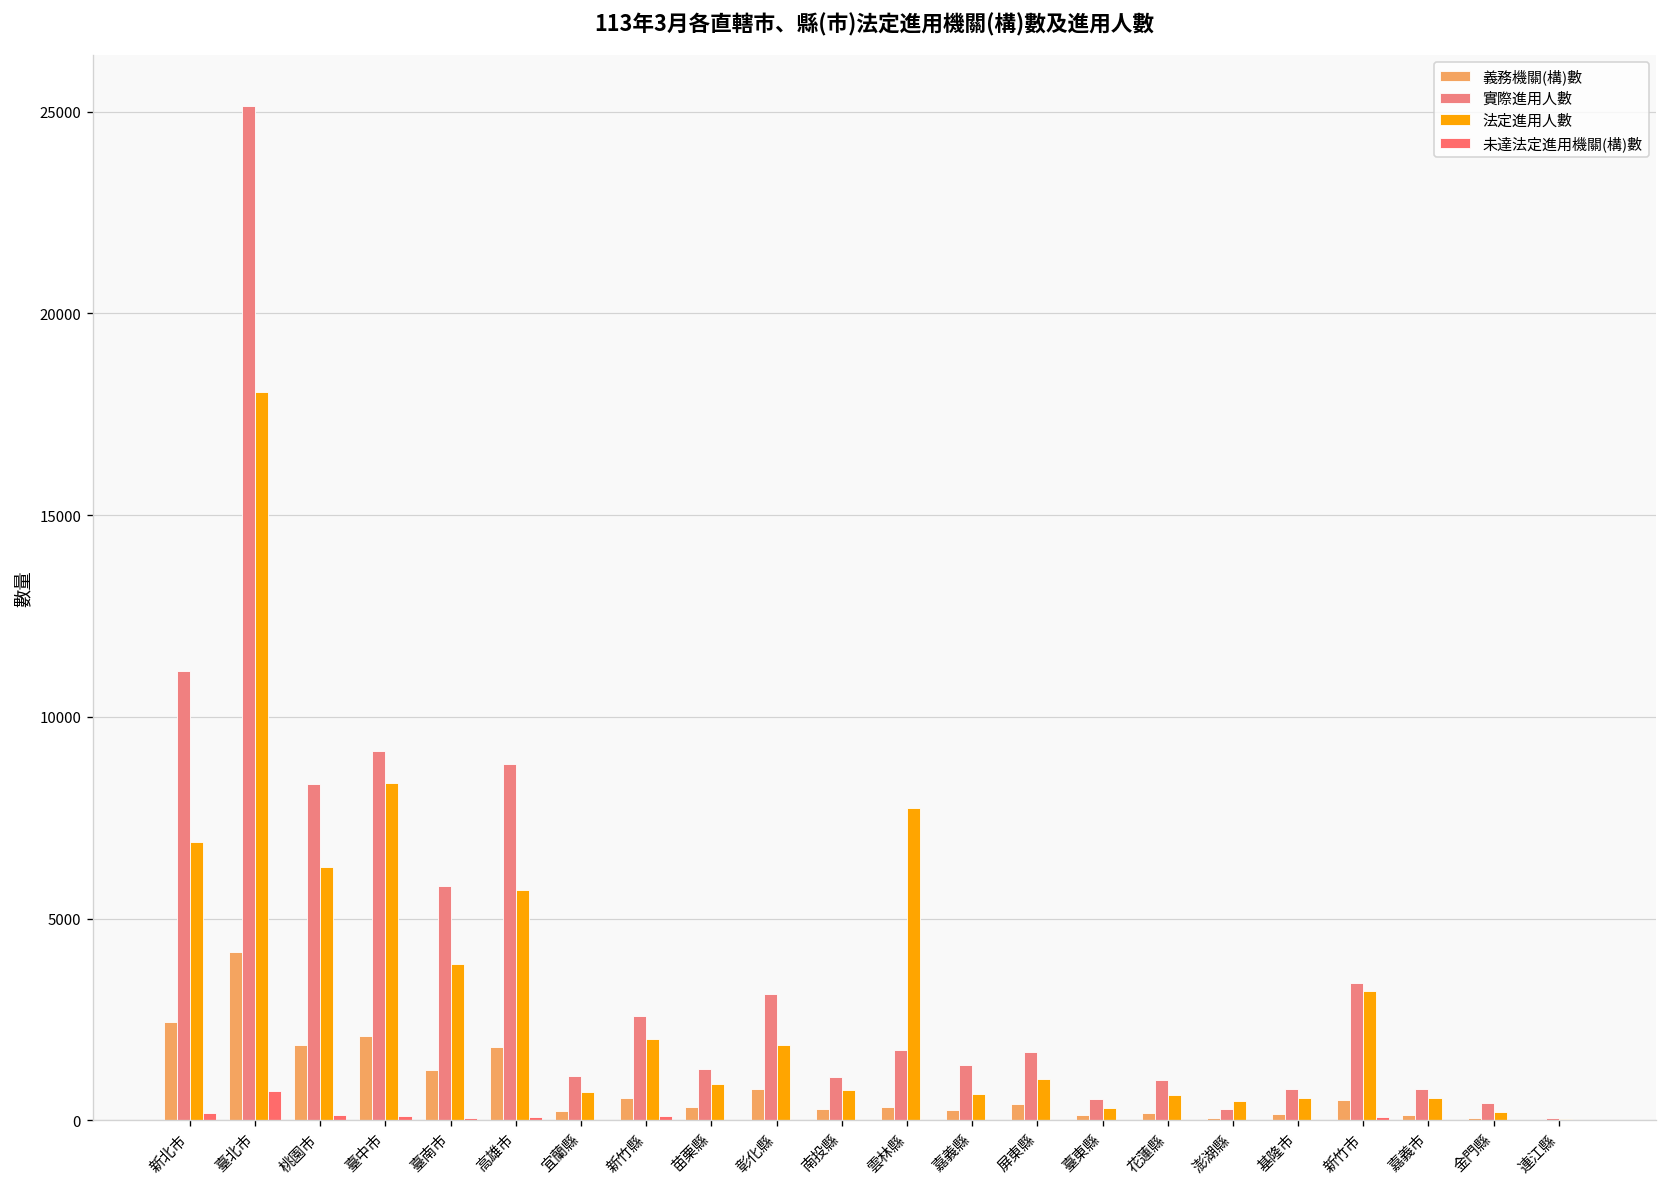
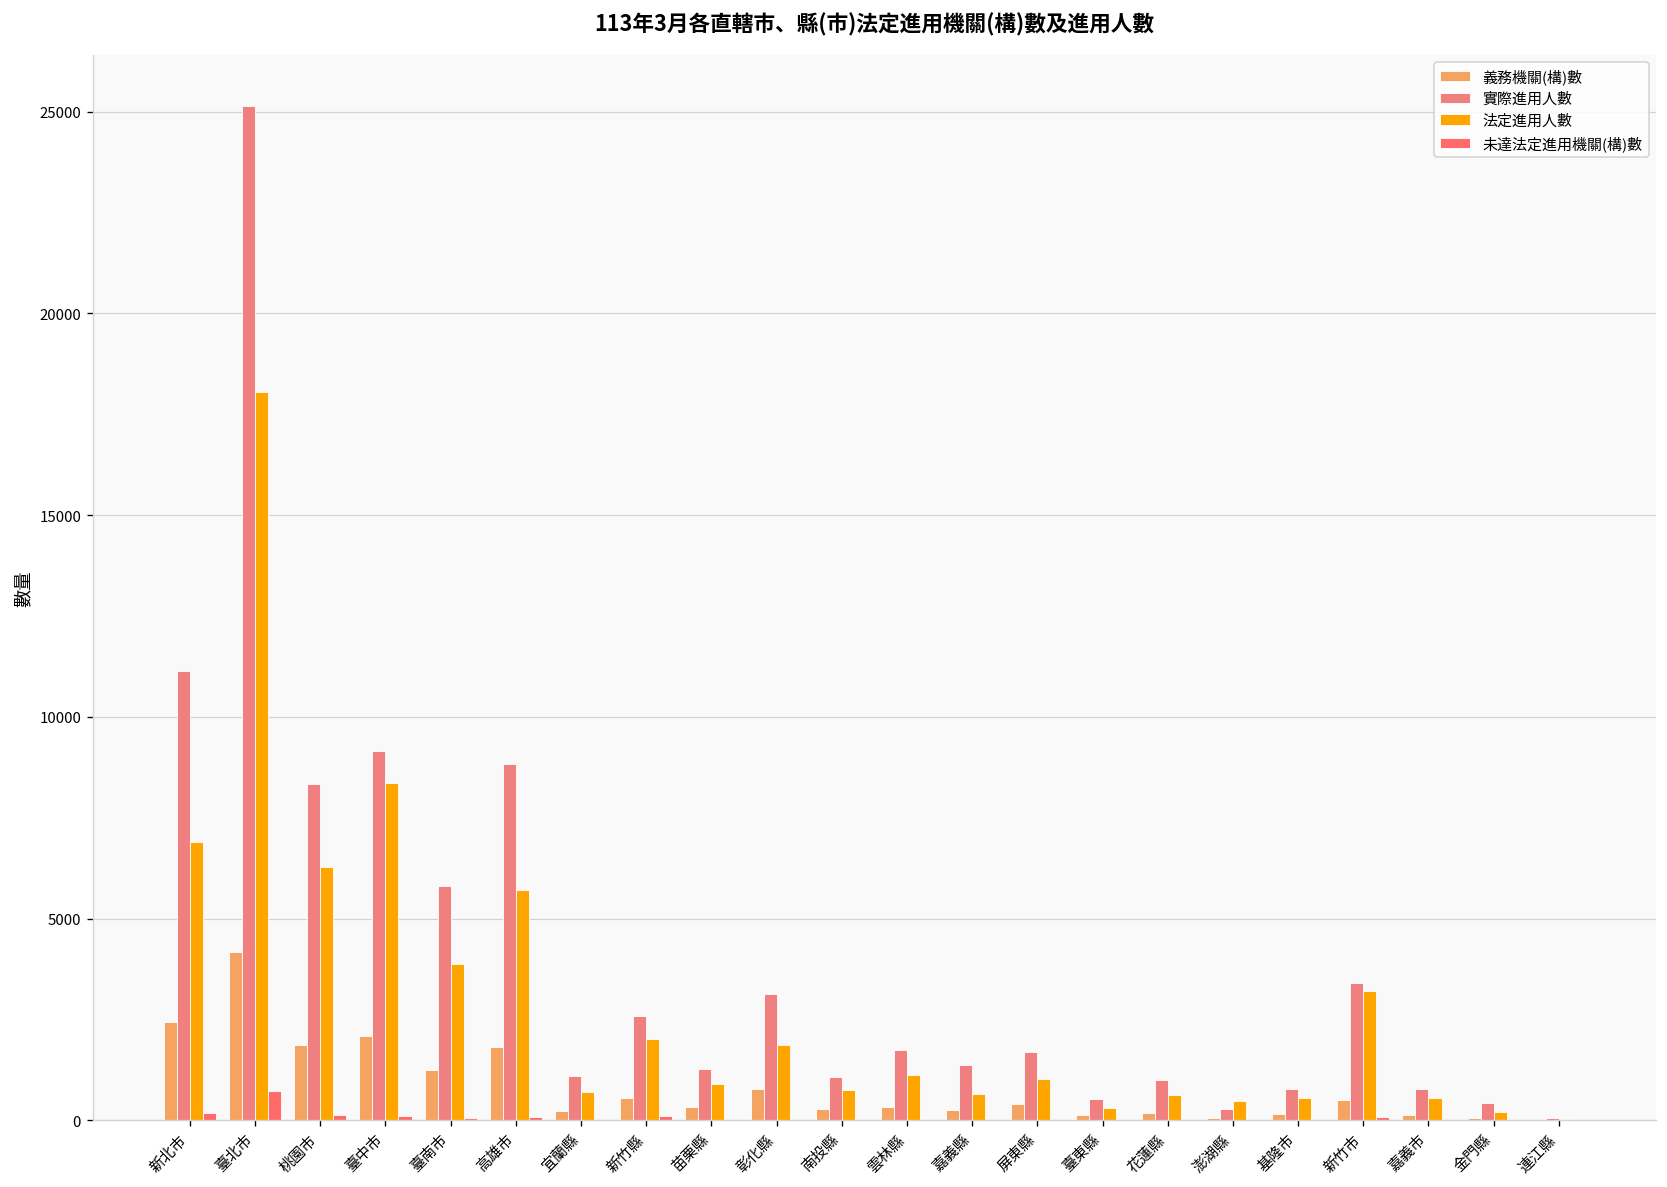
法定進用人數, 雲林縣: 7700 -> 1100
